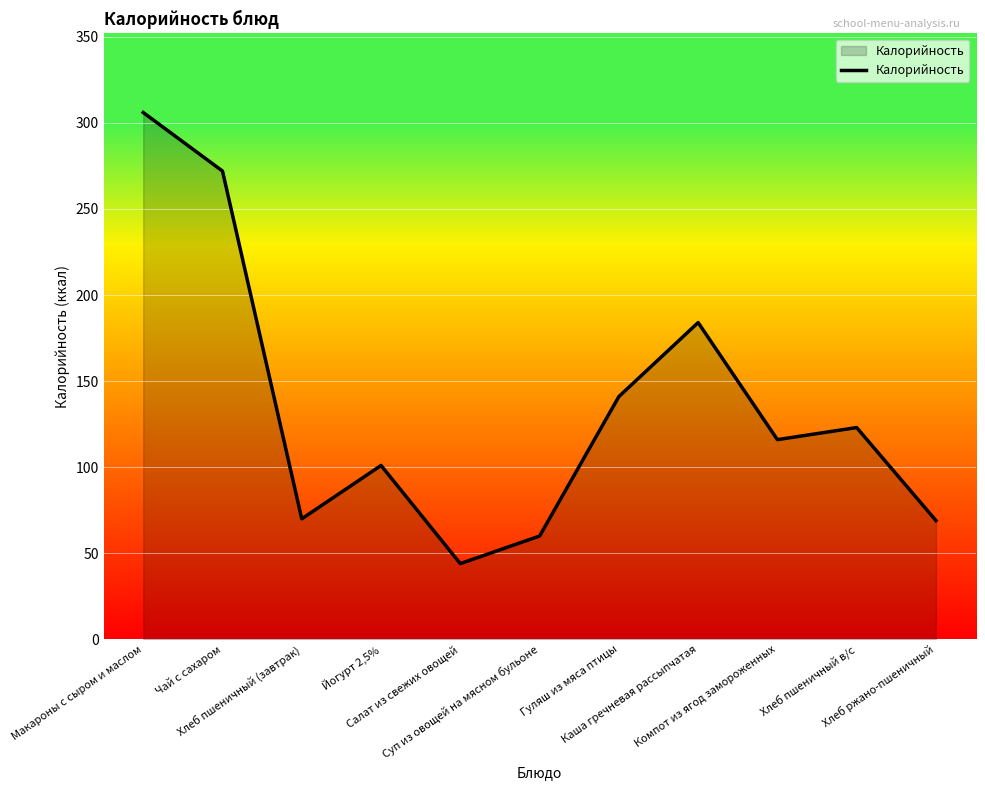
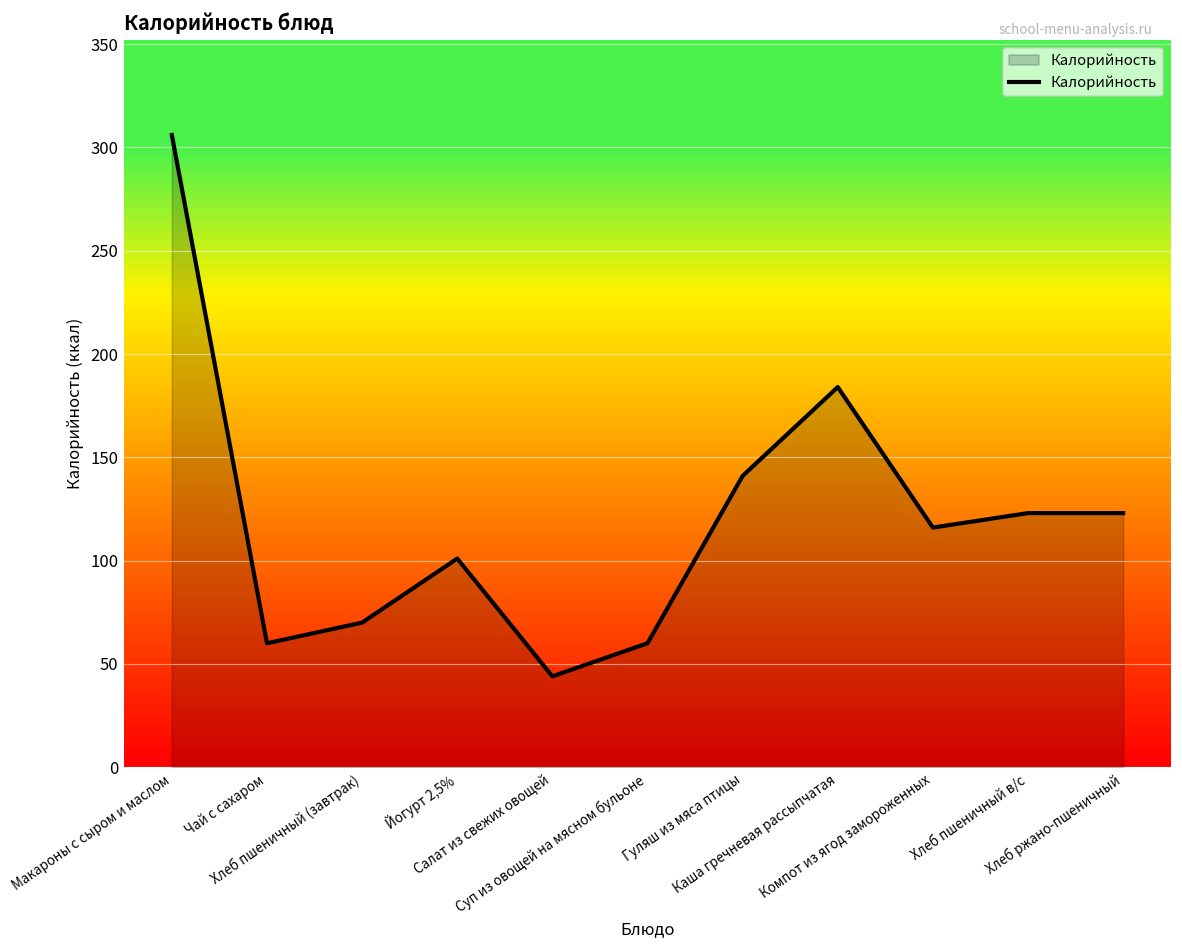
Чай с сахаром: 272 -> 60
Хлеб ржано-пшеничный: 69 -> 123
